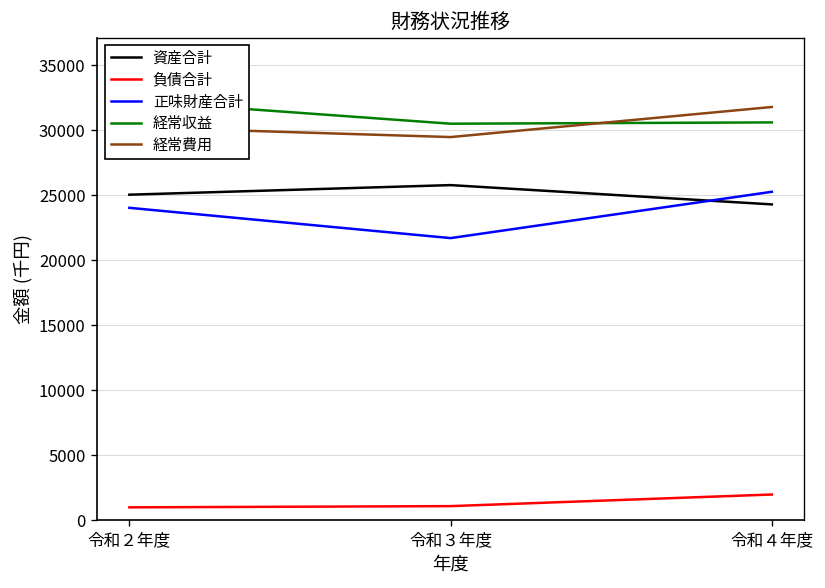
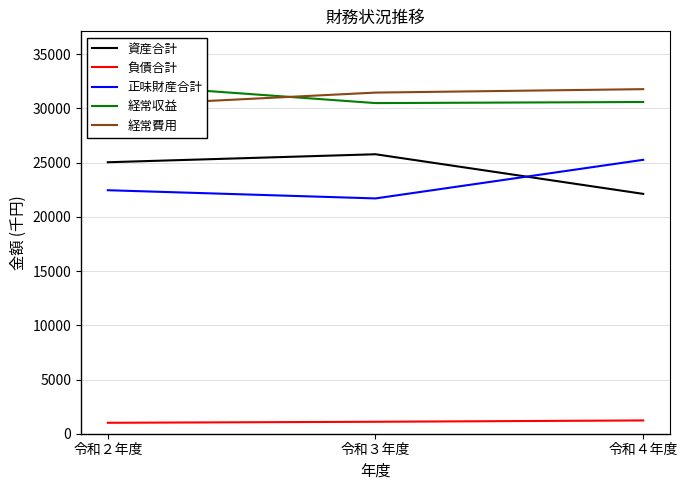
正味財産合計, 令和２年度: 24000 -> 22500
経常費用, 令和３年度: 29500 -> 31500
資産合計, 令和４年度: 24300 -> 22100
負債合計, 令和４年度: 2000 -> 1200
